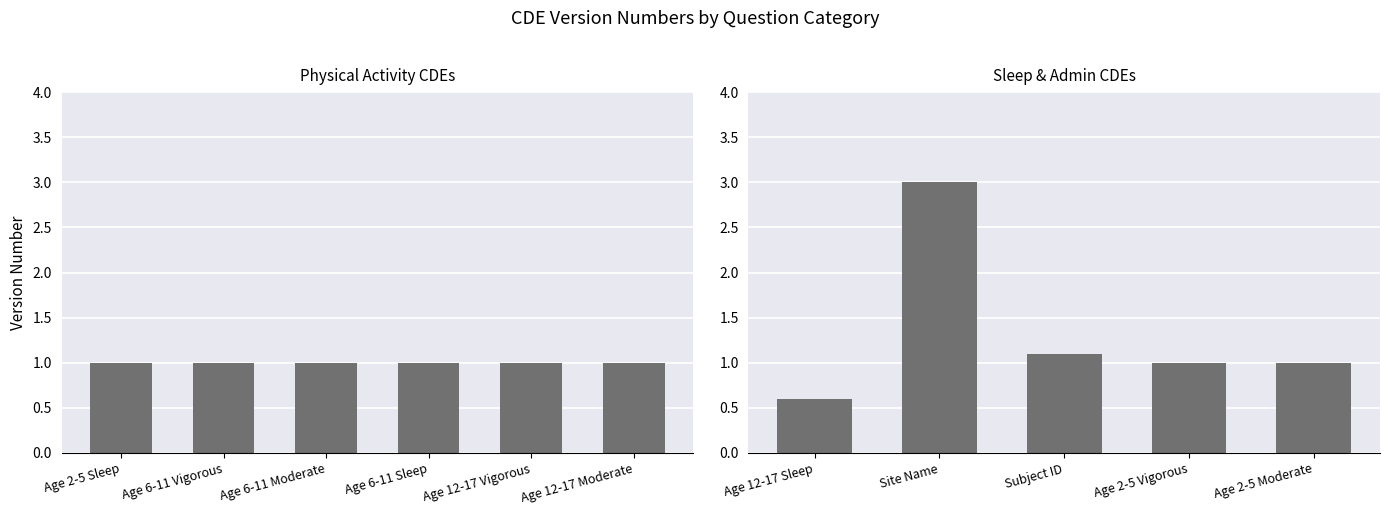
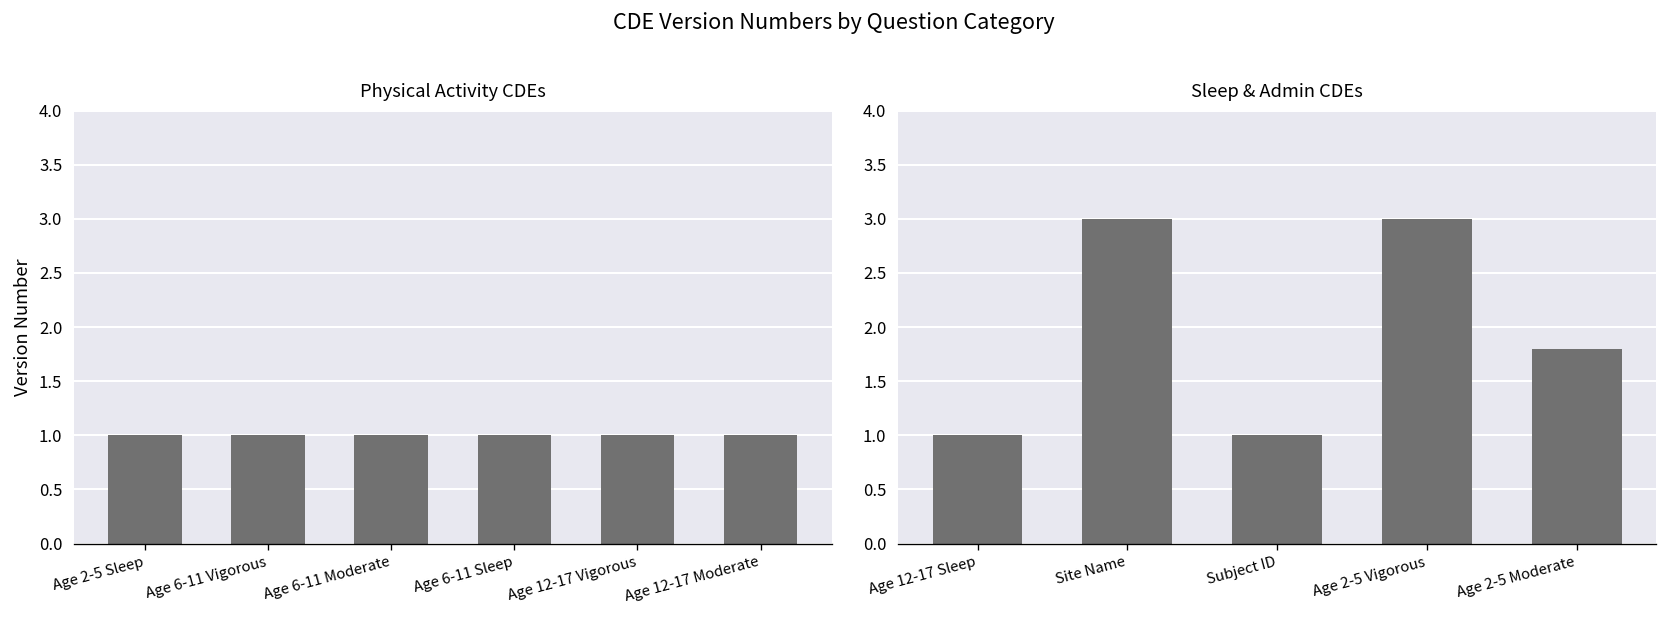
Sleep & Admin CDEs, Age 12-17 Sleep: 0.6 -> 1.0
Sleep & Admin CDEs, Subject ID: 1.1 -> 1.0
Sleep & Admin CDEs, Age 2-5 Vigorous: 1 -> 3
Sleep & Admin CDEs, Age 2-5 Moderate: 1.0 -> 1.8
